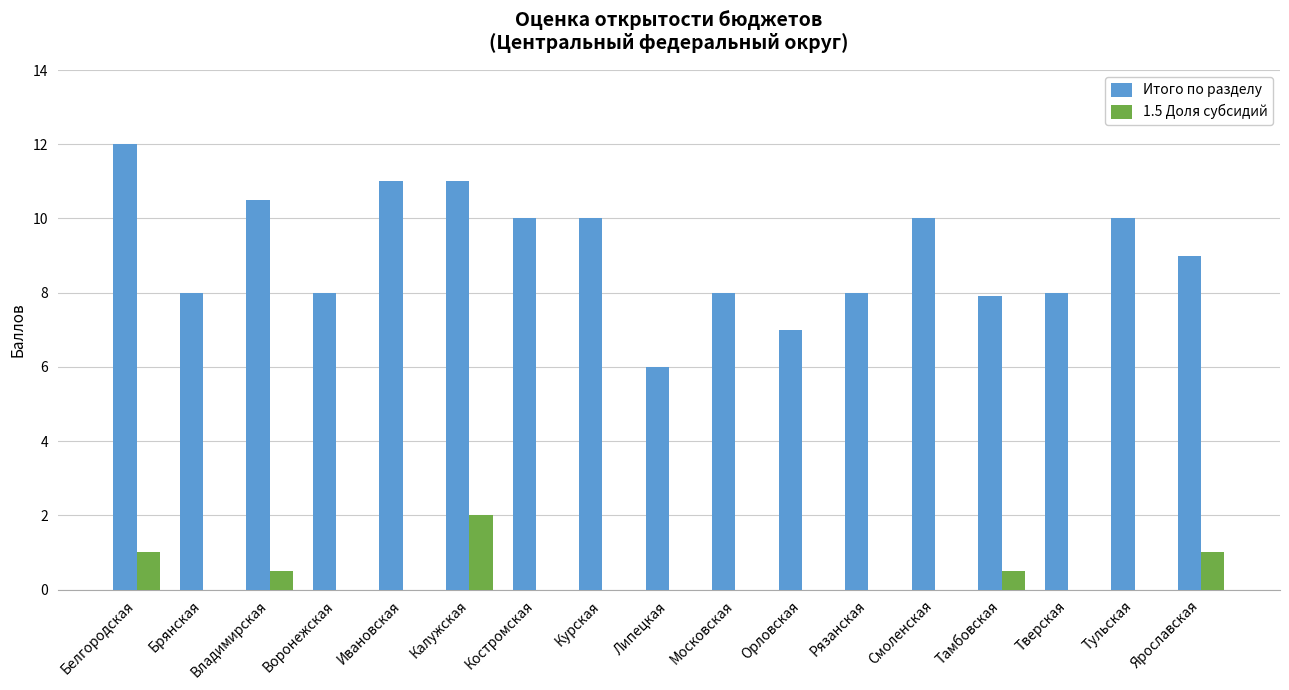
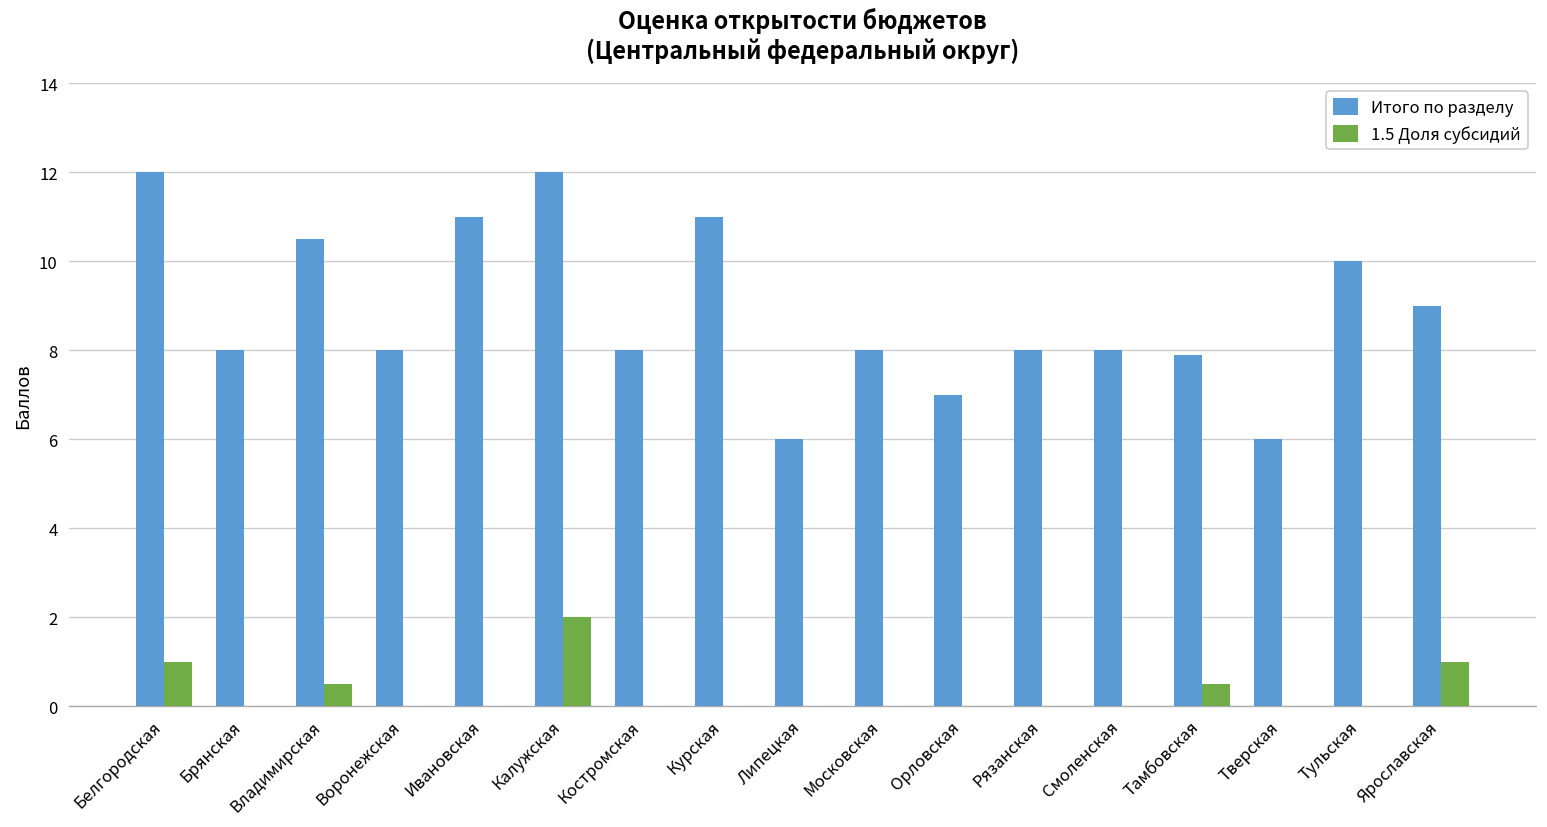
Итого по разделу, Калужская: 11 -> 12
Итого по разделу, Костромская: 10 -> 8
Итого по разделу, Курская: 10 -> 11
Итого по разделу, Смоленская: 10 -> 8
Итого по разделу, Тверская: 8 -> 6
